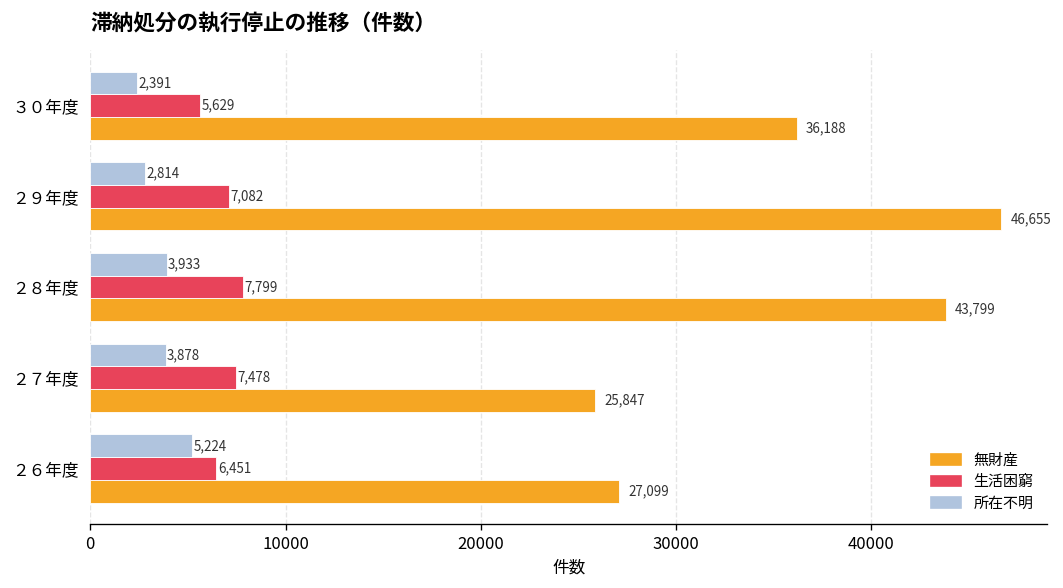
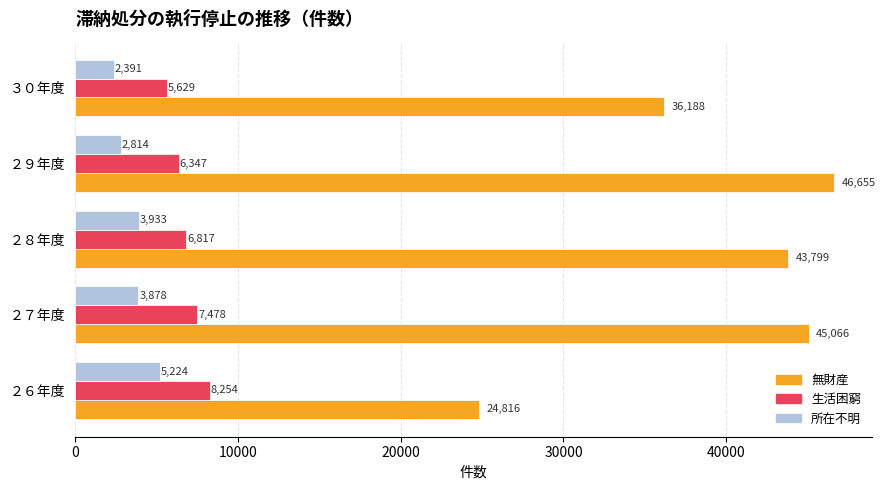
生活困窮, ２９年度: 7,082 -> 6,347
生活困窮, ２８年度: 7,799 -> 6,817
無財産, ２７年度: 25,847 -> 45,066
生活困窮, ２６年度: 6,451 -> 8,254
無財産, ２６年度: 27,099 -> 24,816
